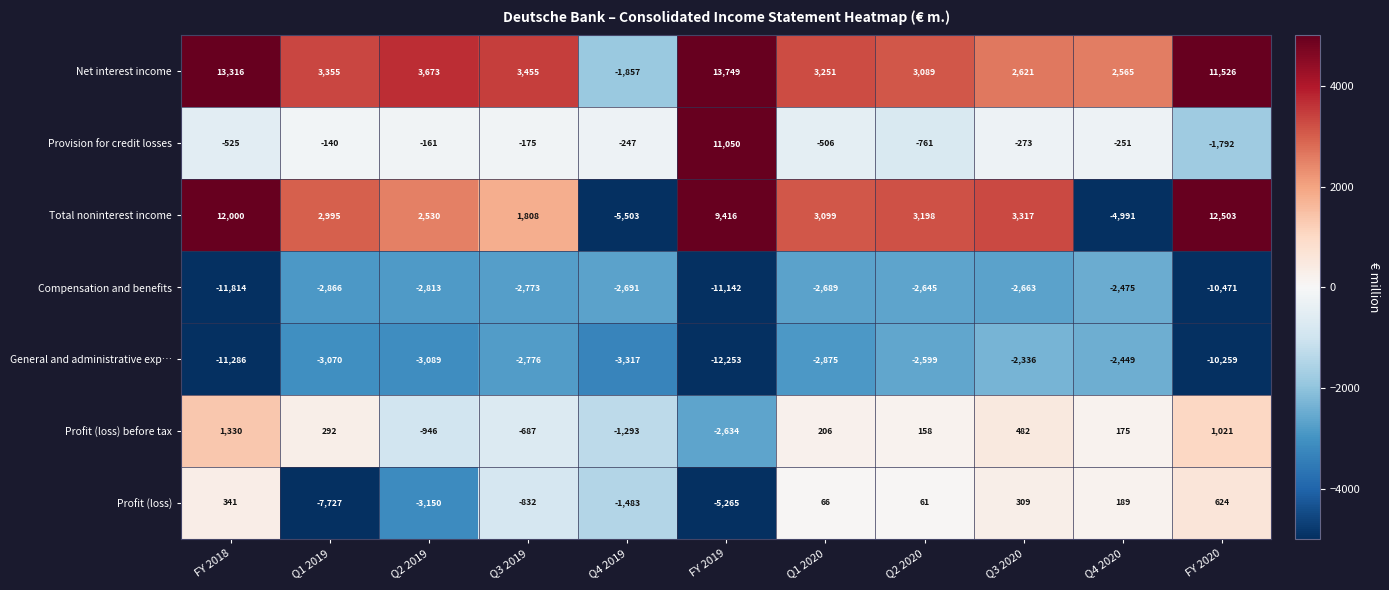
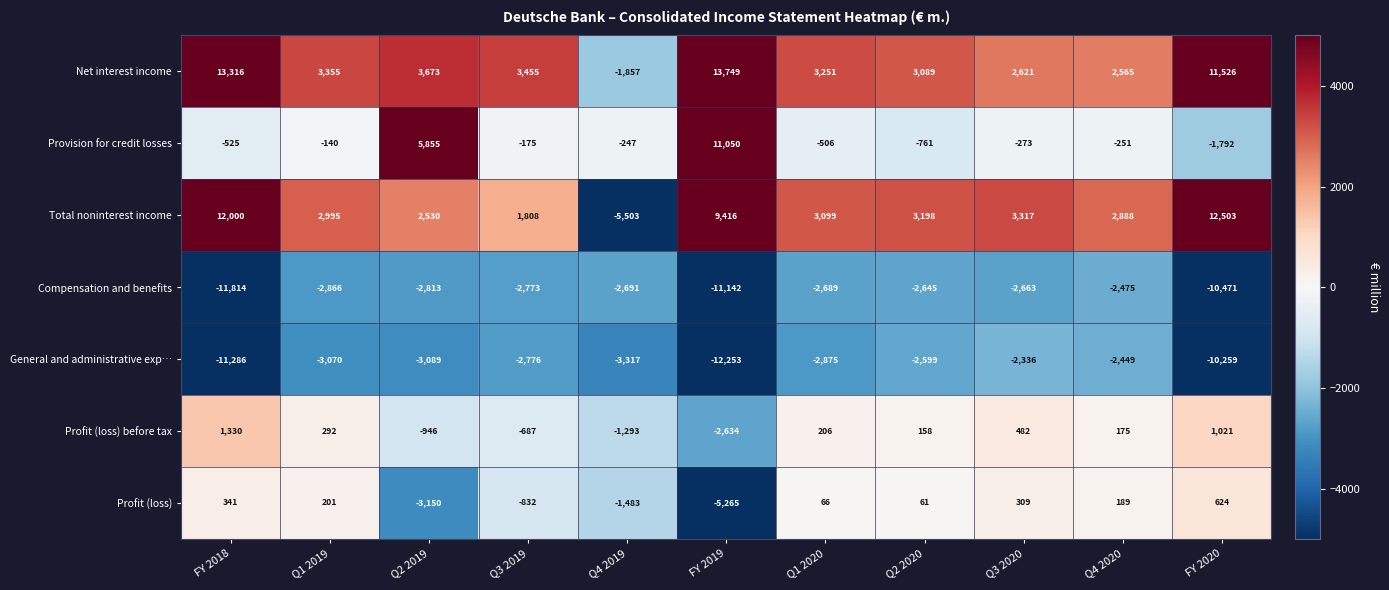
Provision for credit losses, Q2 2019: -161 -> 5,855
Total noninterest income, Q4 2020: -4,991 -> 2,888
Profit (loss), Q1 2019: -7,727 -> 201
